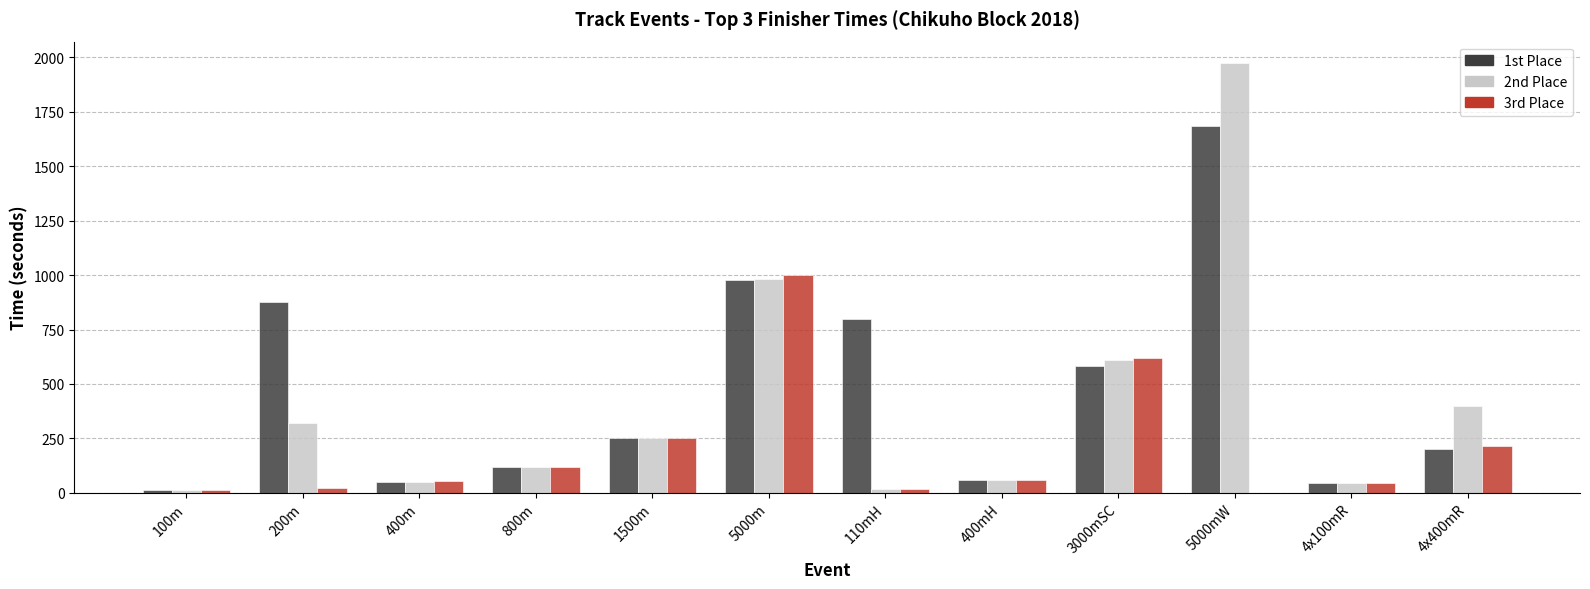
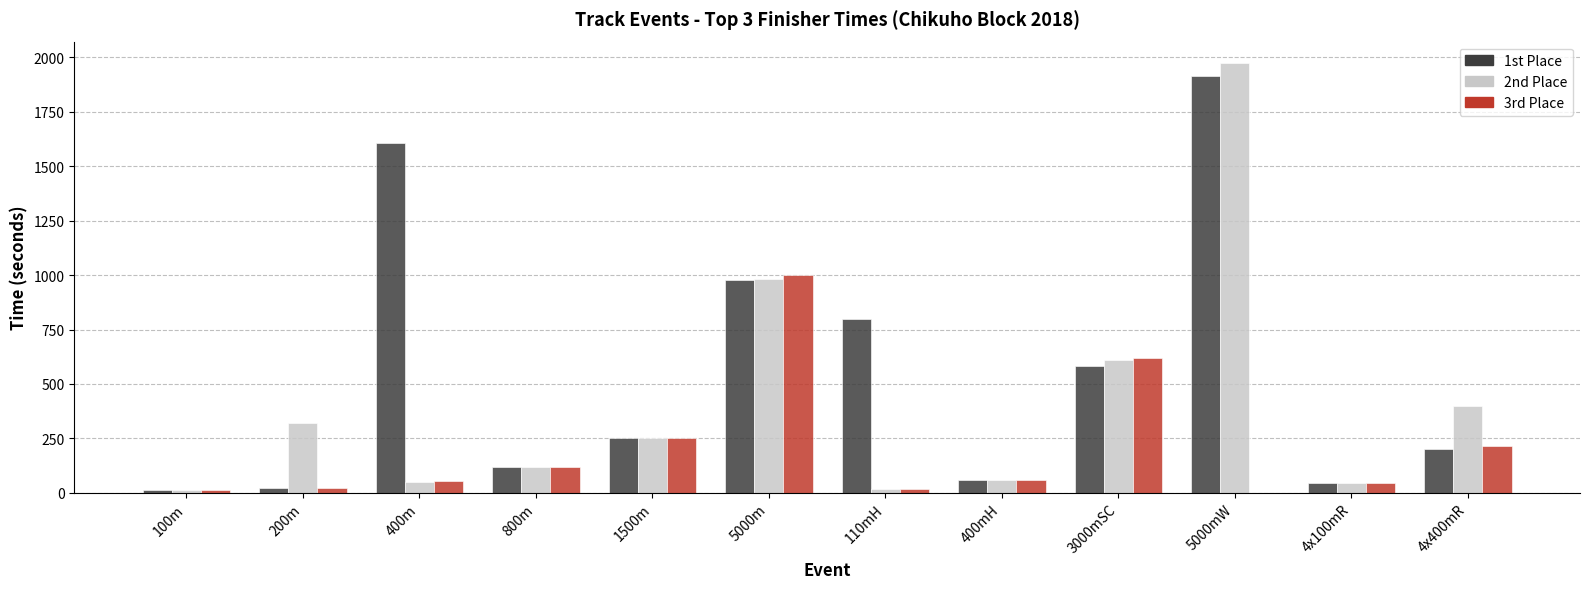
1st Place, 200m: 880 -> 20
1st Place, 400m: 50 -> 1610
1st Place, 5000mW: 1680 -> 1910
